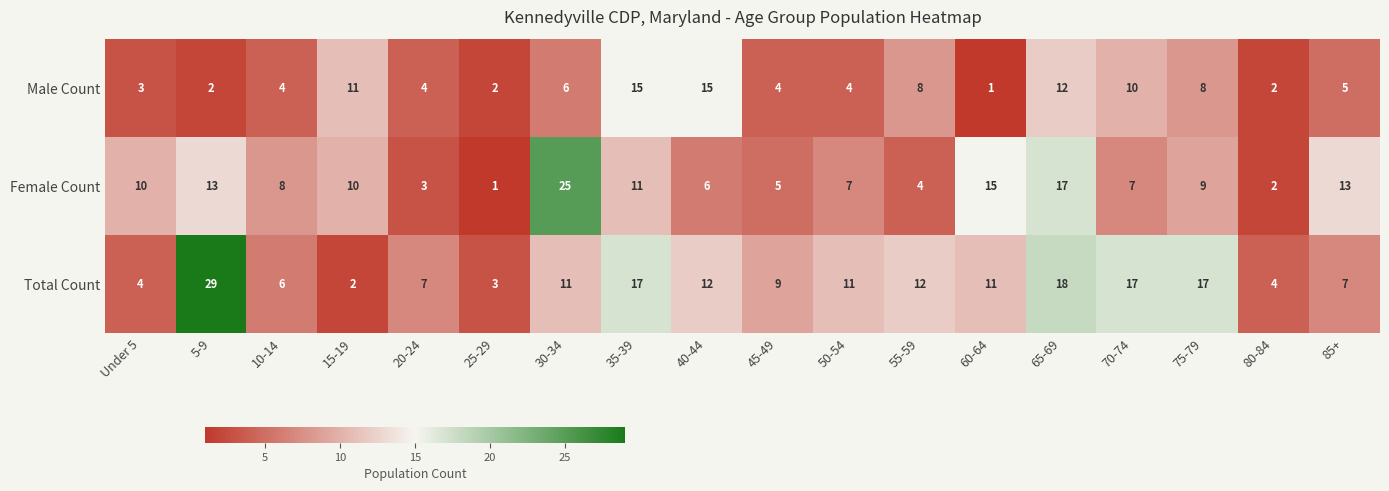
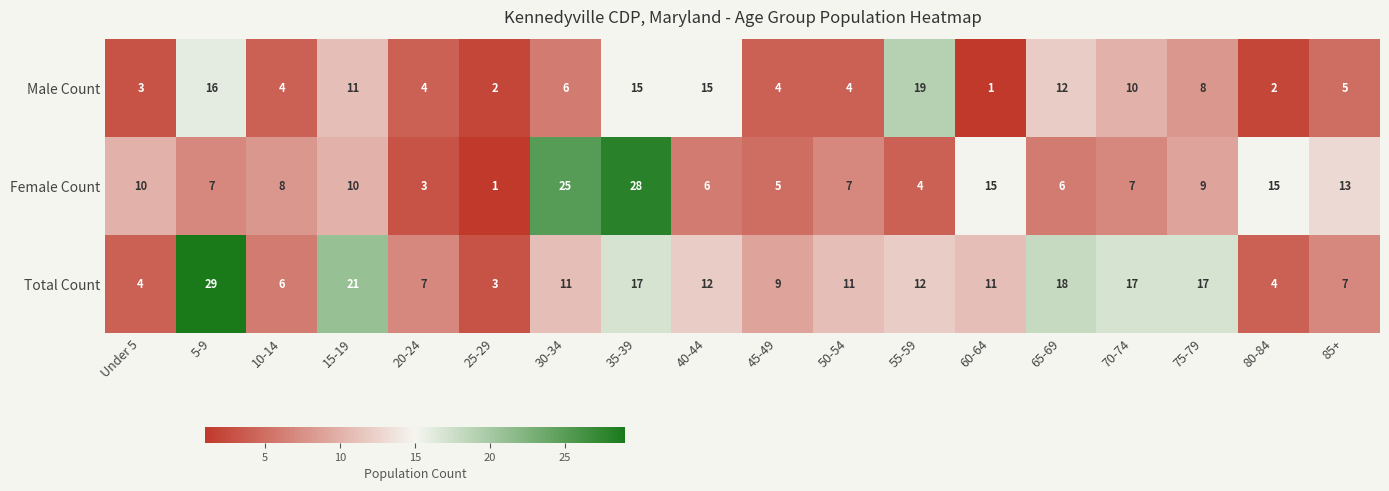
Male Count, 5-9: 2 -> 16
Male Count, 55-59: 8 -> 19
Female Count, 5-9: 13 -> 7
Female Count, 35-39: 11 -> 28
Female Count, 65-69: 17 -> 6
Female Count, 80-84: 2 -> 15
Total Count, 15-19: 2 -> 21
